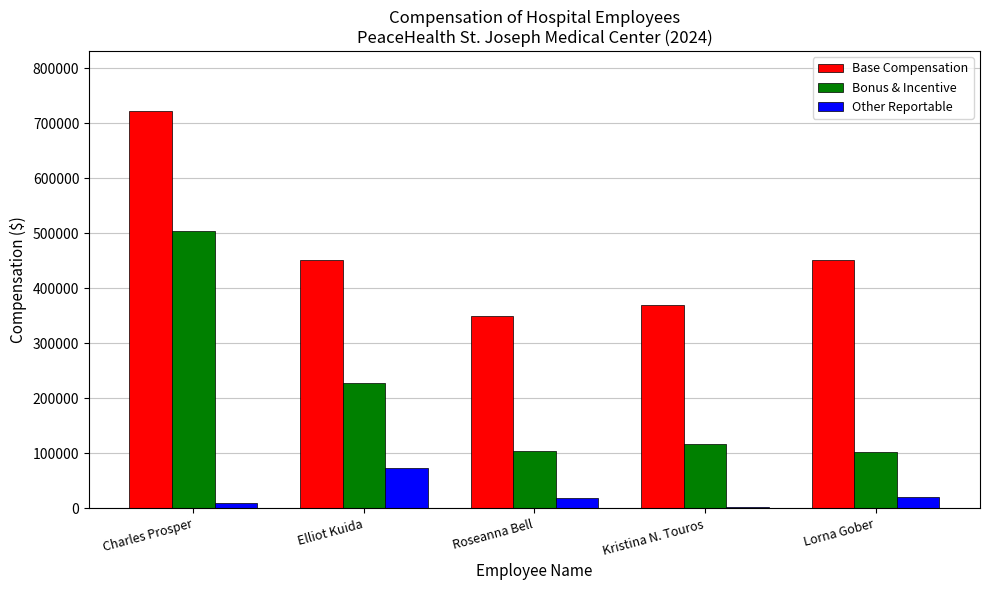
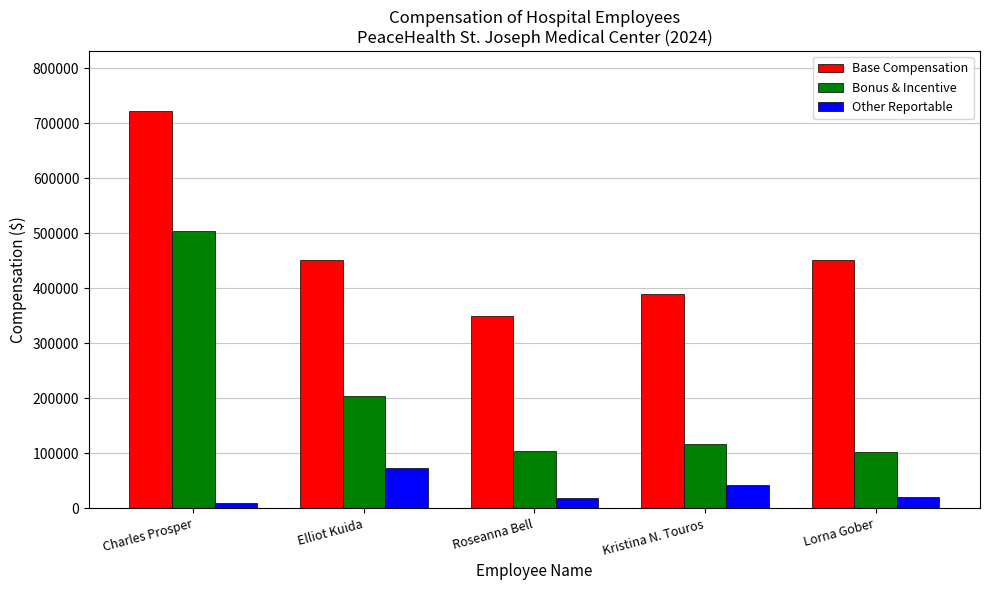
Bonus & Incentive, Elliot Kuida: 230000 -> 200000
Base Compensation, Kristina N. Touros: 370000 -> 390000
Other Reportable, Kristina N. Touros: 0 -> 40000
